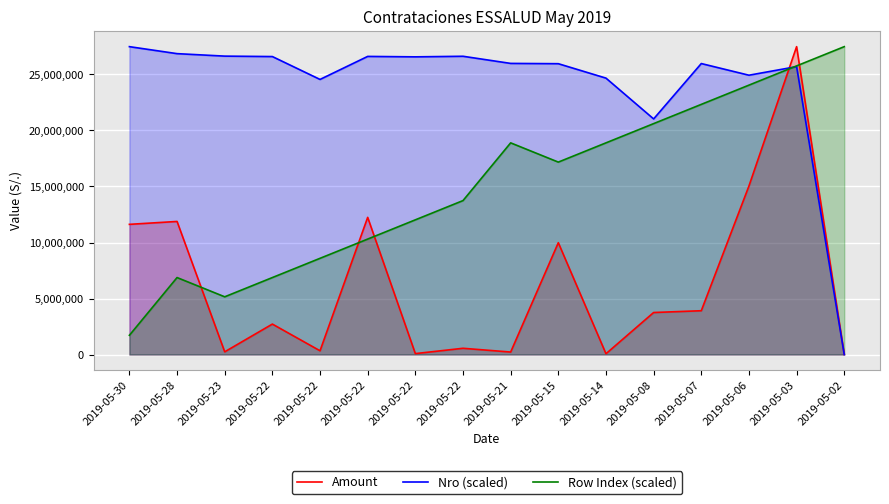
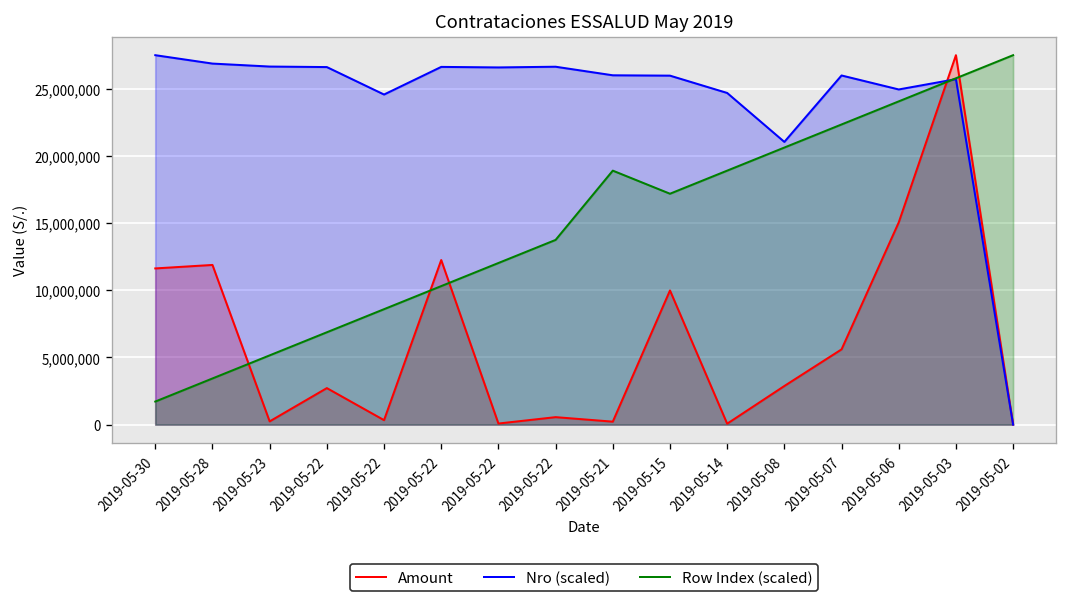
Row Index (scaled), 2019-05-28: 6,900,000 -> 3,400,000
Amount, 2019-05-08: 3,800,000 -> 2,900,000
Amount, 2019-05-07: 3,900,000 -> 5,600,000
